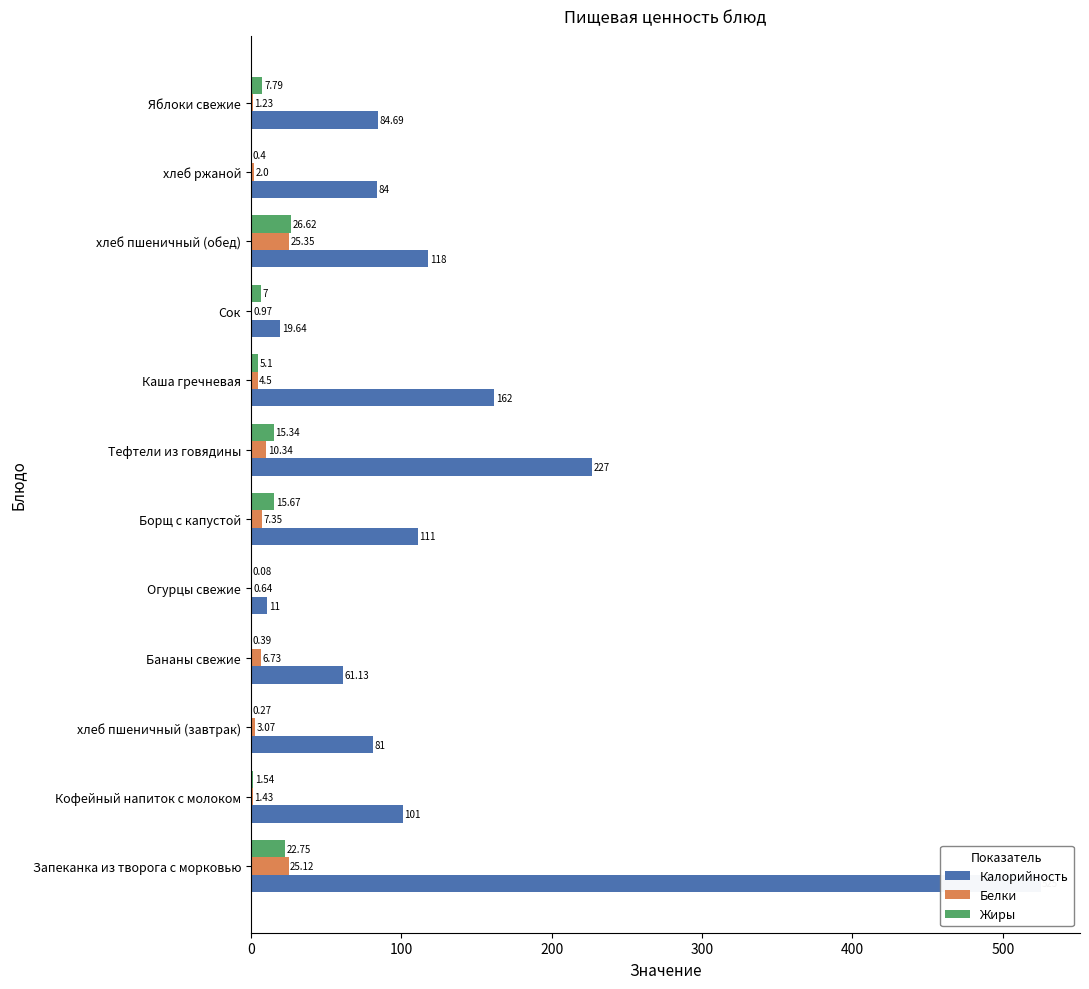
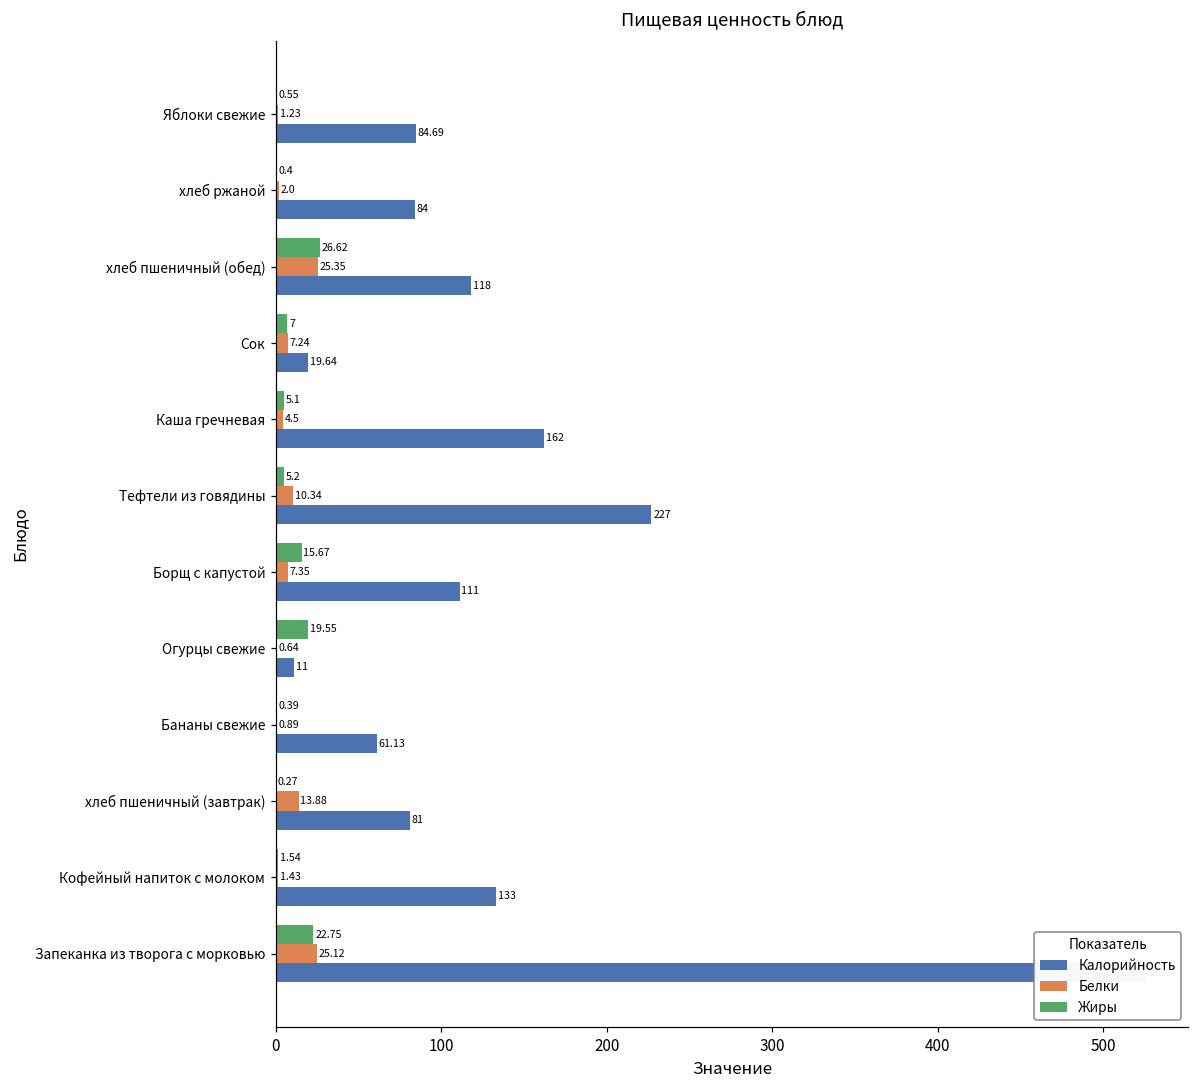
Жиры, Яблоки свежие: 7.79 -> 0.55
Белки, Сок: 0.97 -> 7.24
Жиры, Тефтели из говядины: 15.34 -> 5.2
Жиры, Огурцы свежие: 0.08 -> 19.55
Белки, Бананы свежие: 6.73 -> 0.89
Белки, хлеб пшеничный (завтрак): 3.07 -> 13.88
Калорийность, Кофейный напиток с молоком: 101 -> 133
